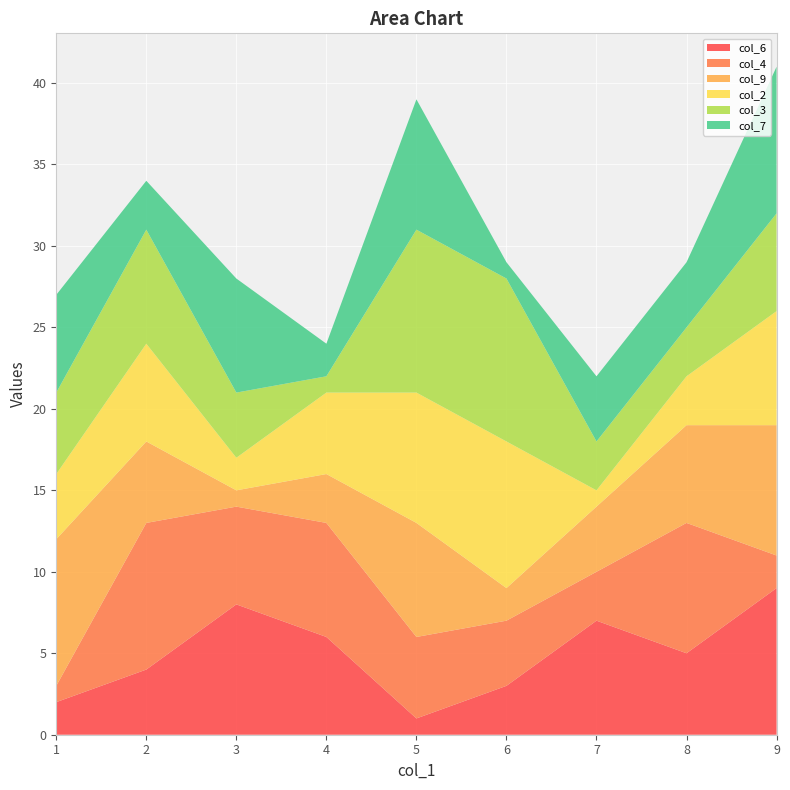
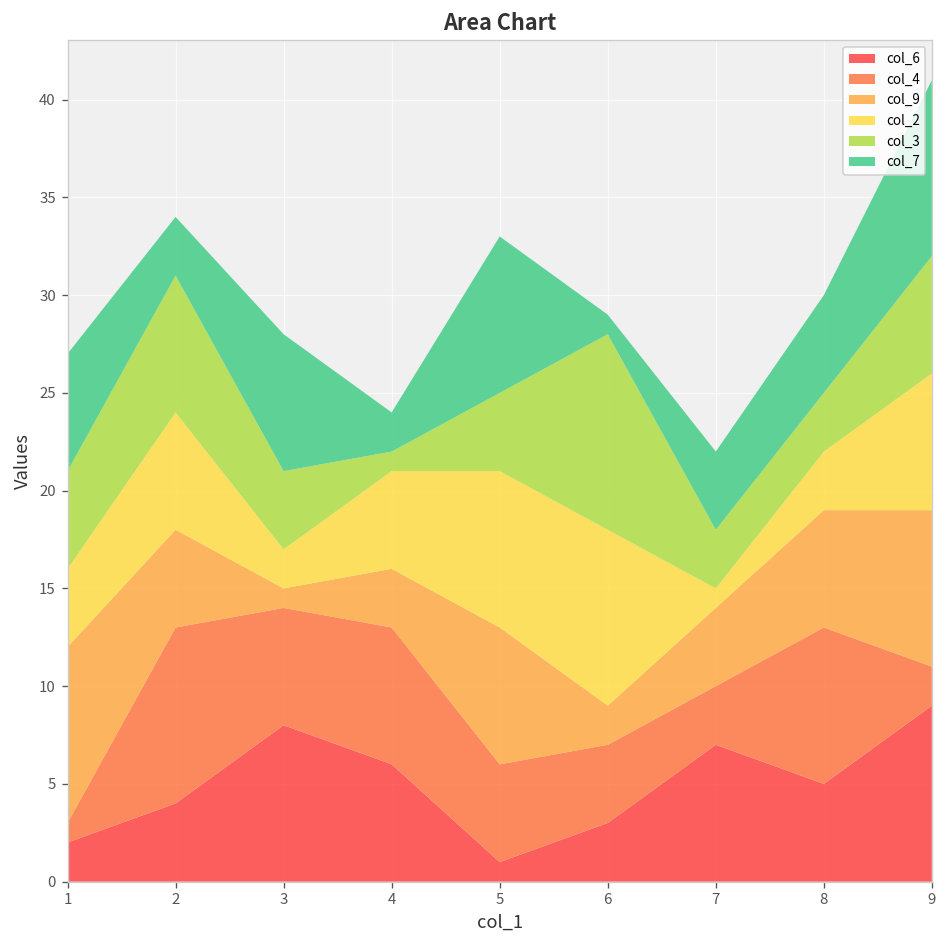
col_3, 5: 10 -> 4
col_7, 8: 4 -> 5
